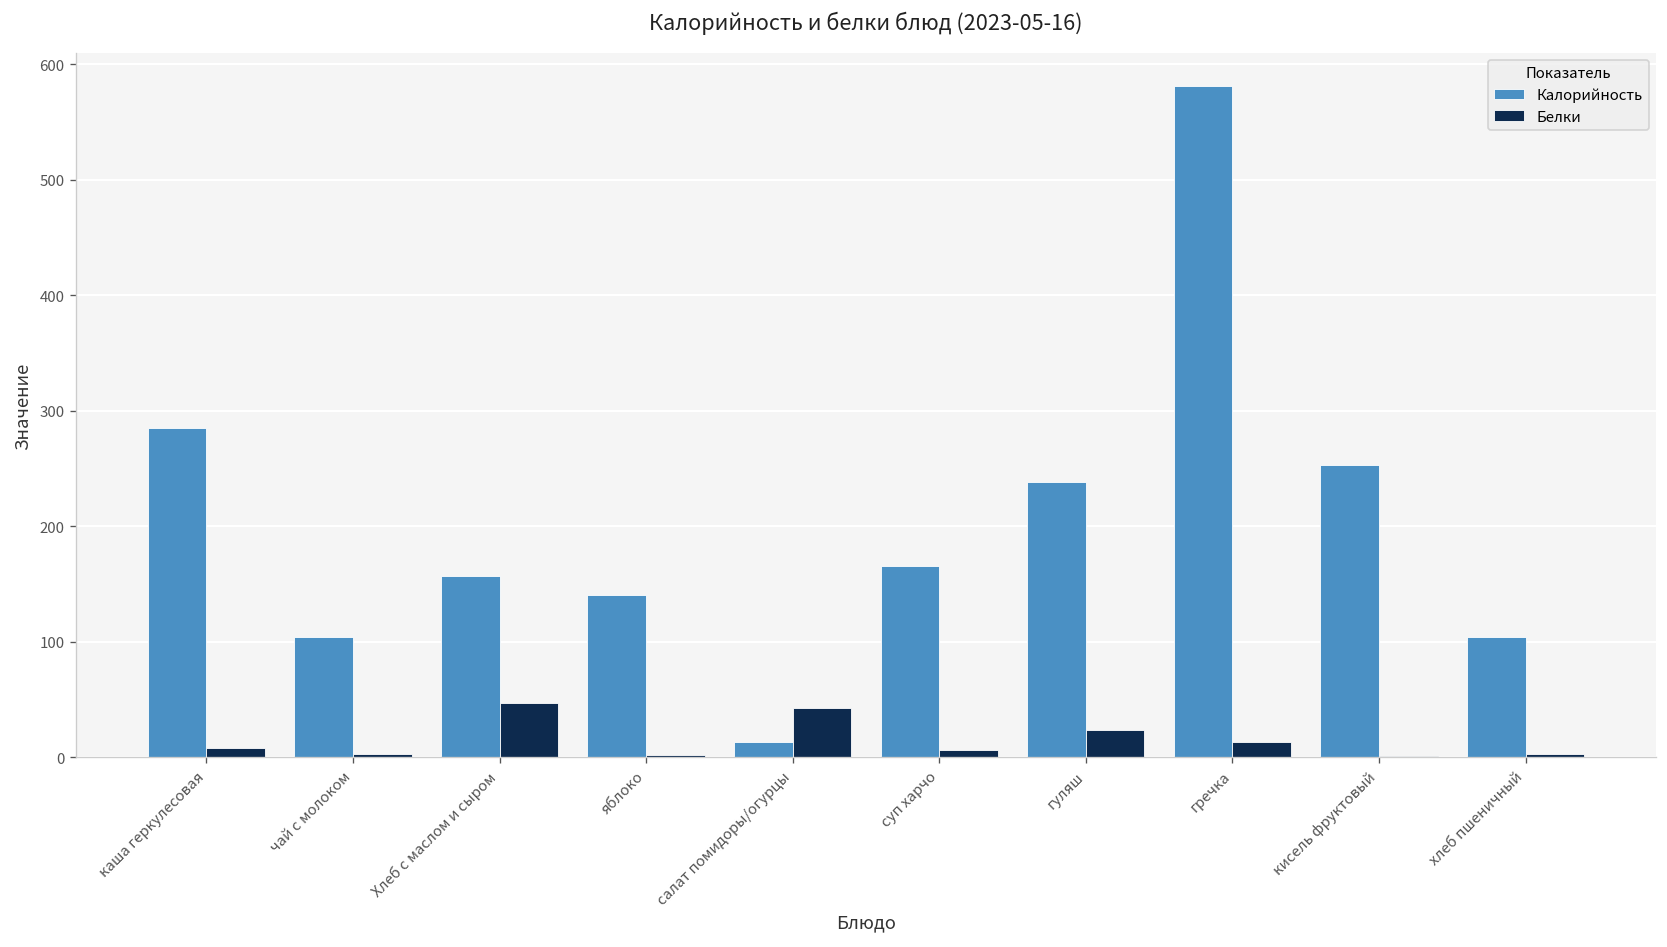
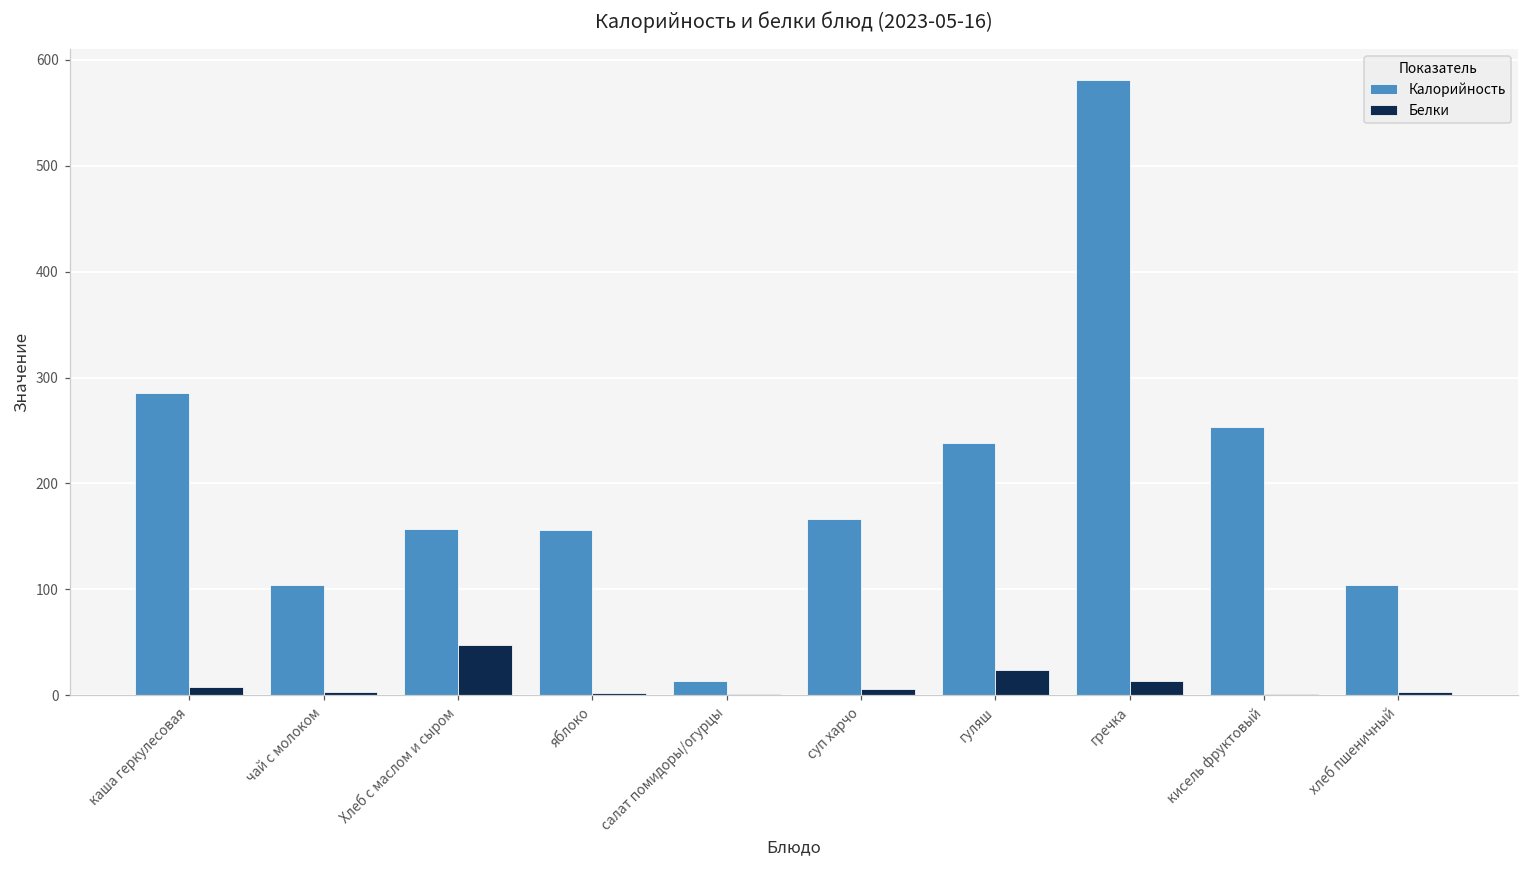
Калорийность, яблоко: 140 -> 160
Белки, салат помидоры/огурцы: 40 -> 0
